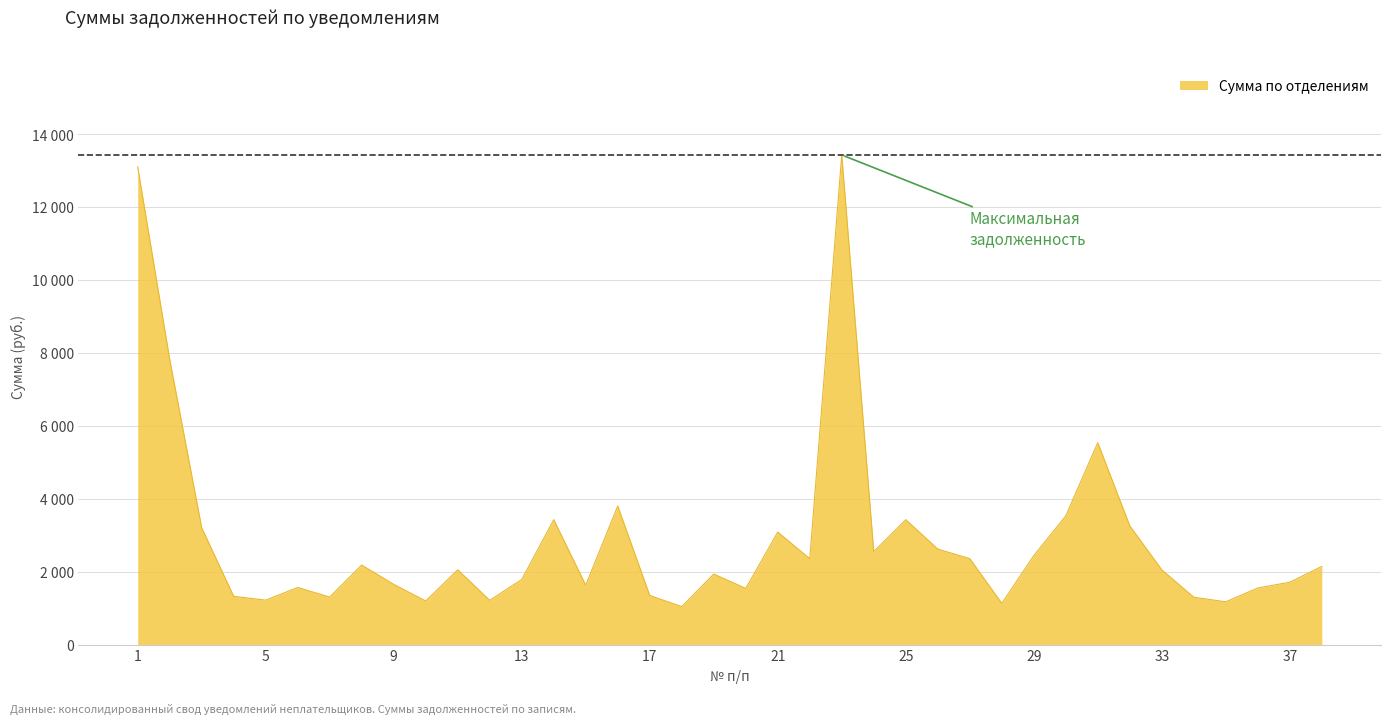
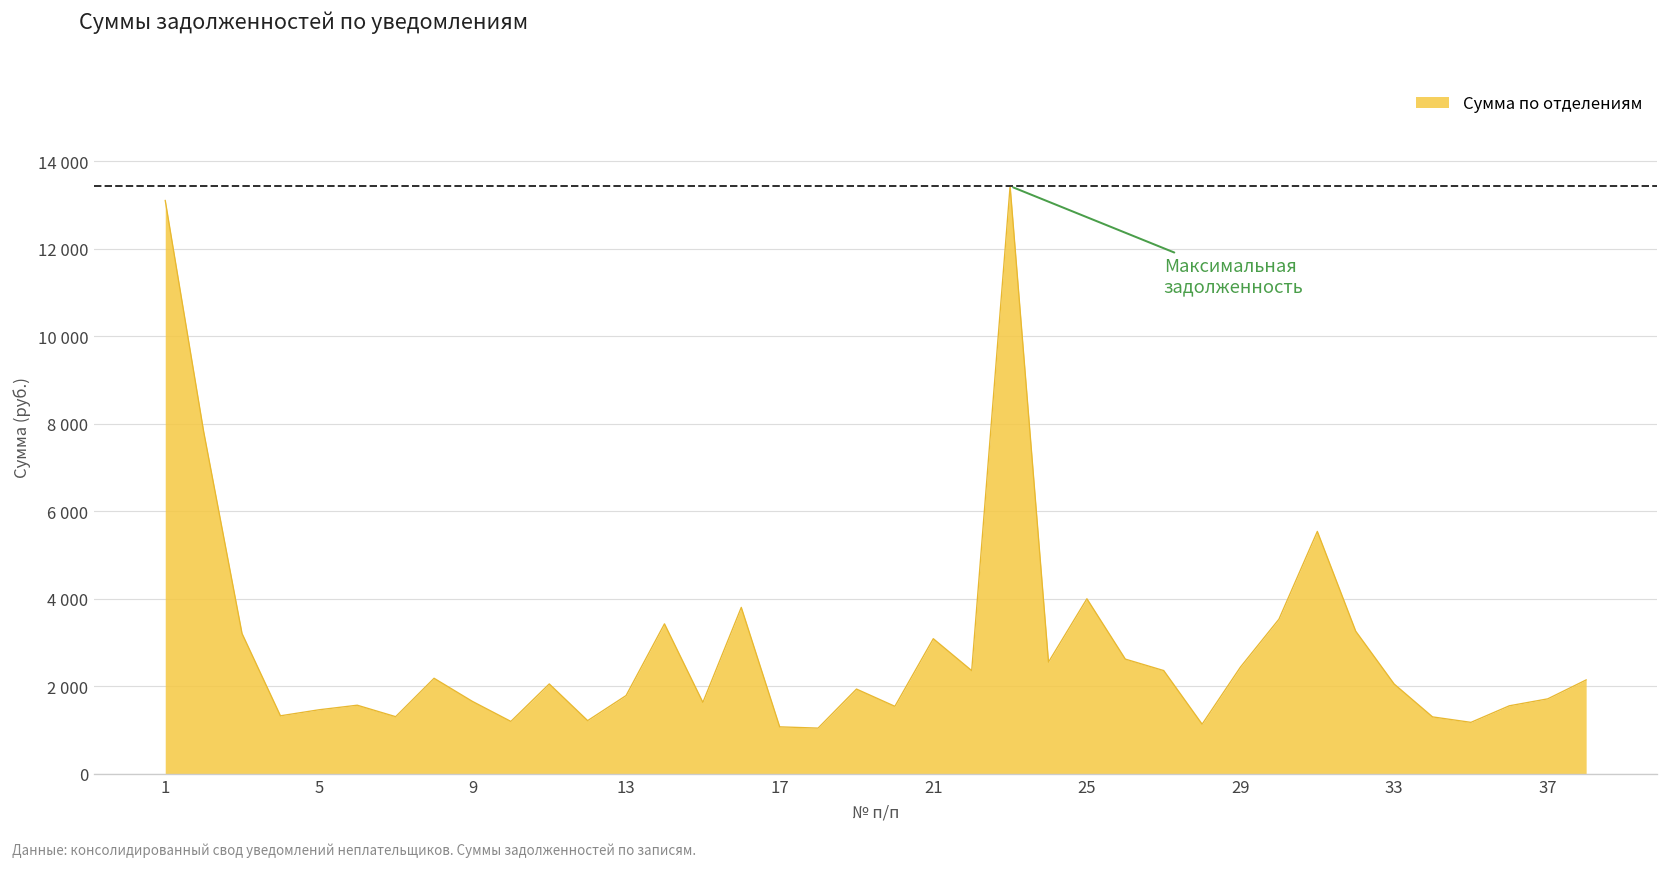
5: 1200 -> 1500
17: 1300 -> 1100
25: 3400 -> 4000
